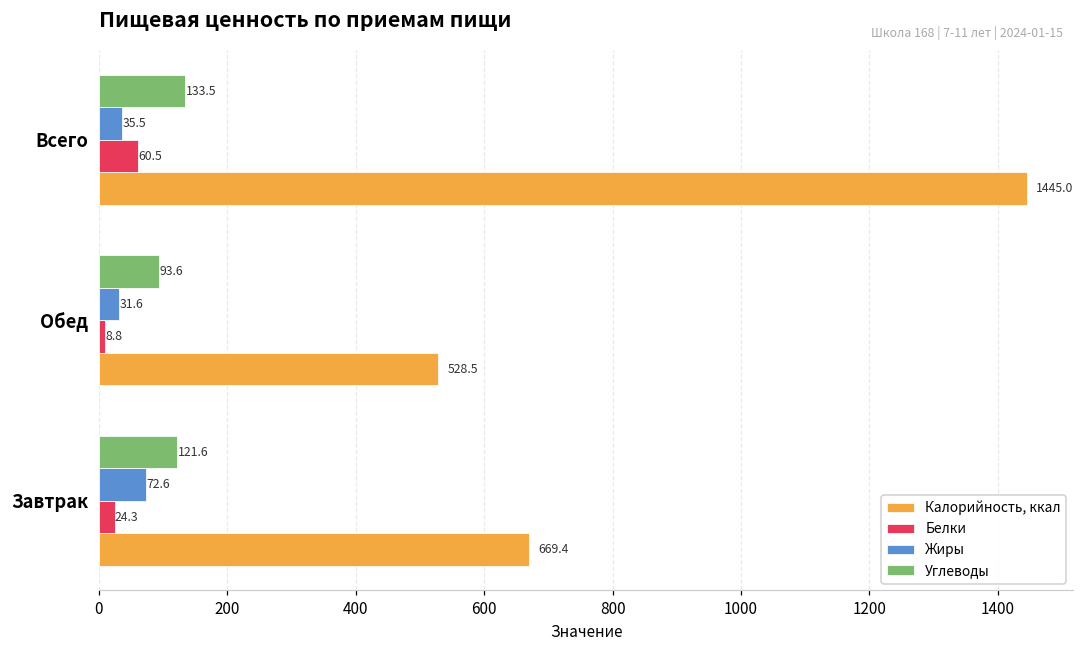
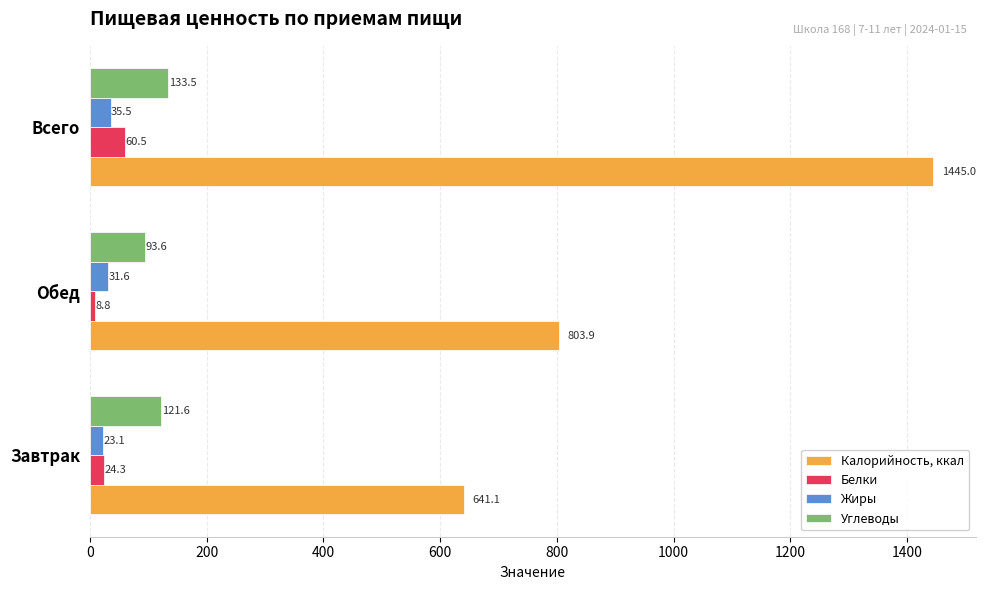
Калорийность, ккал, Обед: 528.5 -> 803.9
Жиры, Завтрак: 72.6 -> 23.1
Калорийность, ккал, Завтрак: 669.4 -> 641.1
